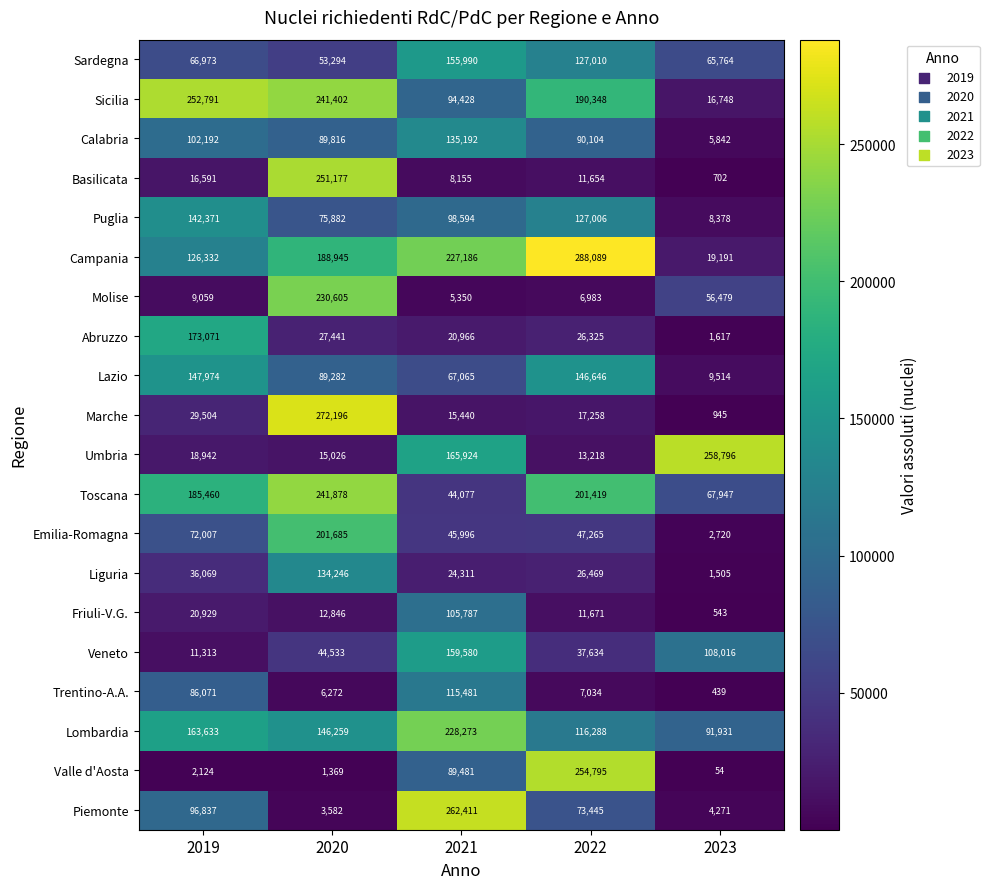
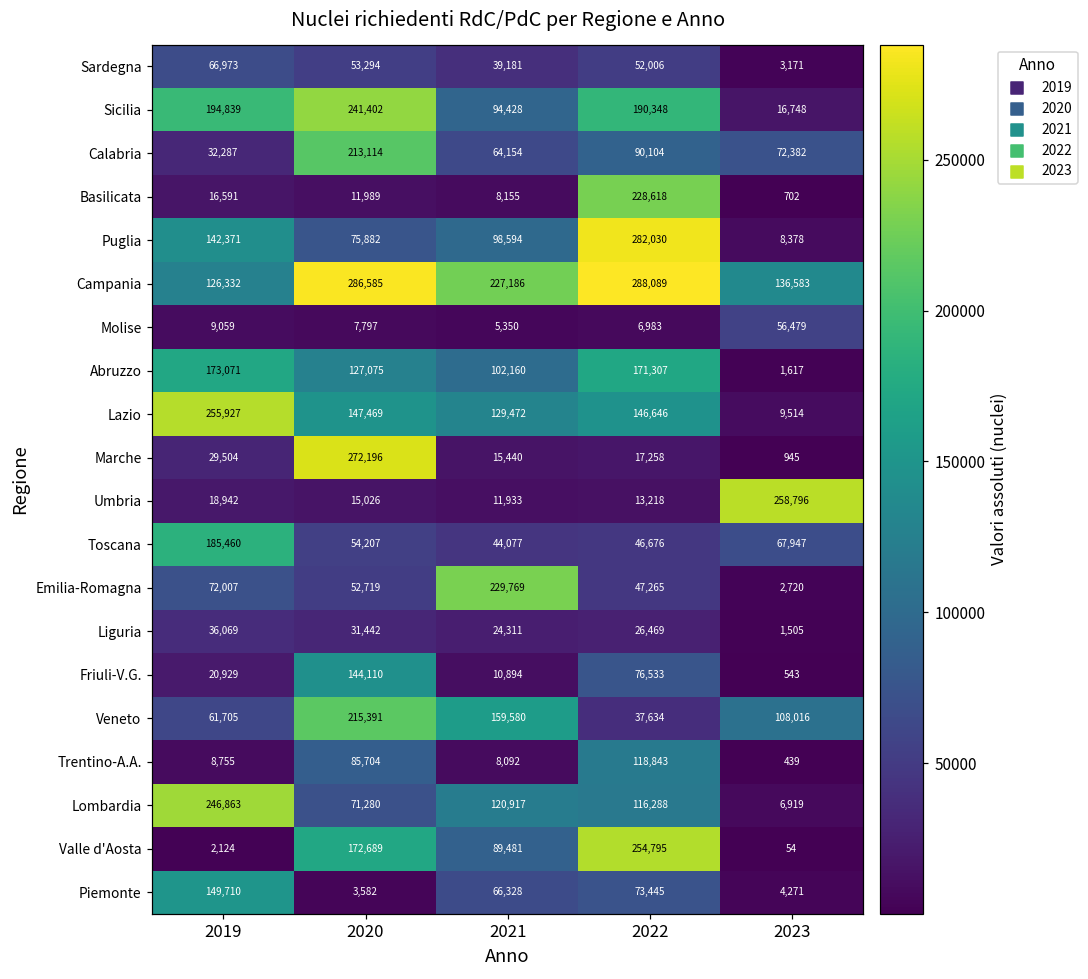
Sardegna, 2021: 155,990 -> 39,181
Sardegna, 2022: 127,010 -> 52,006
Sardegna, 2023: 65,764 -> 3,171
Sicilia, 2019: 252,791 -> 194,839
Calabria, 2019: 102,192 -> 32,287
Calabria, 2020: 89,816 -> 213,114
Calabria, 2021: 135,192 -> 64,154
Calabria, 2023: 5,842 -> 72,382
Basilicata, 2020: 251,177 -> 11,989
Basilicata, 2022: 11,654 -> 228,618
Puglia, 2022: 127,006 -> 282,030
Campania, 2020: 188,945 -> 286,585
Campania, 2023: 19,191 -> 136,583
Molise, 2020: 230,605 -> 7,797
Abruzzo, 2020: 27,441 -> 127,075
Abruzzo, 2021: 20,966 -> 102,160
Abruzzo, 2022: 26,325 -> 171,307
Lazio, 2019: 147,974 -> 255,927
Lazio, 2020: 89,282 -> 147,469
Lazio, 2021: 67,065 -> 129,472
Umbria, 2021: 165,924 -> 11,933
Toscana, 2020: 241,878 -> 54,207
Toscana, 2022: 201,419 -> 46,676
Emilia-Romagna, 2020: 201,685 -> 52,719
Emilia-Romagna, 2021: 45,996 -> 229,769
Liguria, 2020: 134,246 -> 31,442
Friuli-V.G., 2020: 12,846 -> 144,110
Friuli-V.G., 2021: 105,787 -> 10,894
Friuli-V.G., 2022: 11,671 -> 76,533
Veneto, 2019: 11,313 -> 61,705
Veneto, 2020: 44,533 -> 215,391
Trentino-A.A., 2019: 86,071 -> 8,755
Trentino-A.A., 2020: 6,272 -> 85,704
Trentino-A.A., 2021: 115,481 -> 8,092
Trentino-A.A., 2022: 7,034 -> 118,843
Lombardia, 2019: 163,633 -> 246,863
Lombardia, 2020: 146,259 -> 71,280
Lombardia, 2021: 228,273 -> 120,917
Lombardia, 2023: 91,931 -> 6,919
Valle d'Aosta, 2020: 1,369 -> 172,689
Piemonte, 2019: 96,837 -> 149,710
Piemonte, 2021: 262,411 -> 66,328
